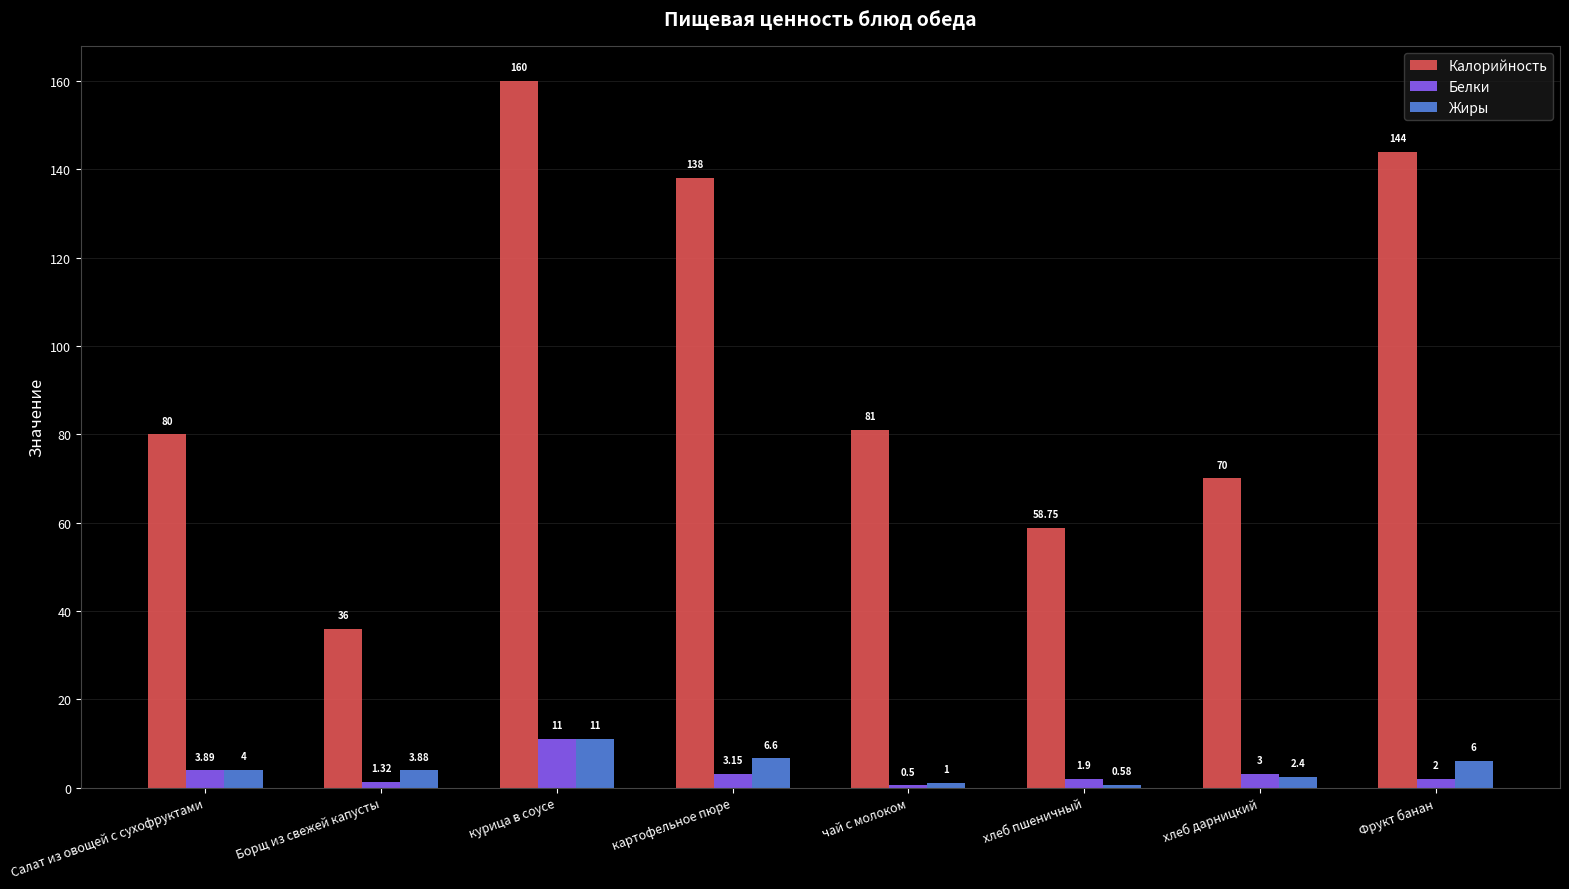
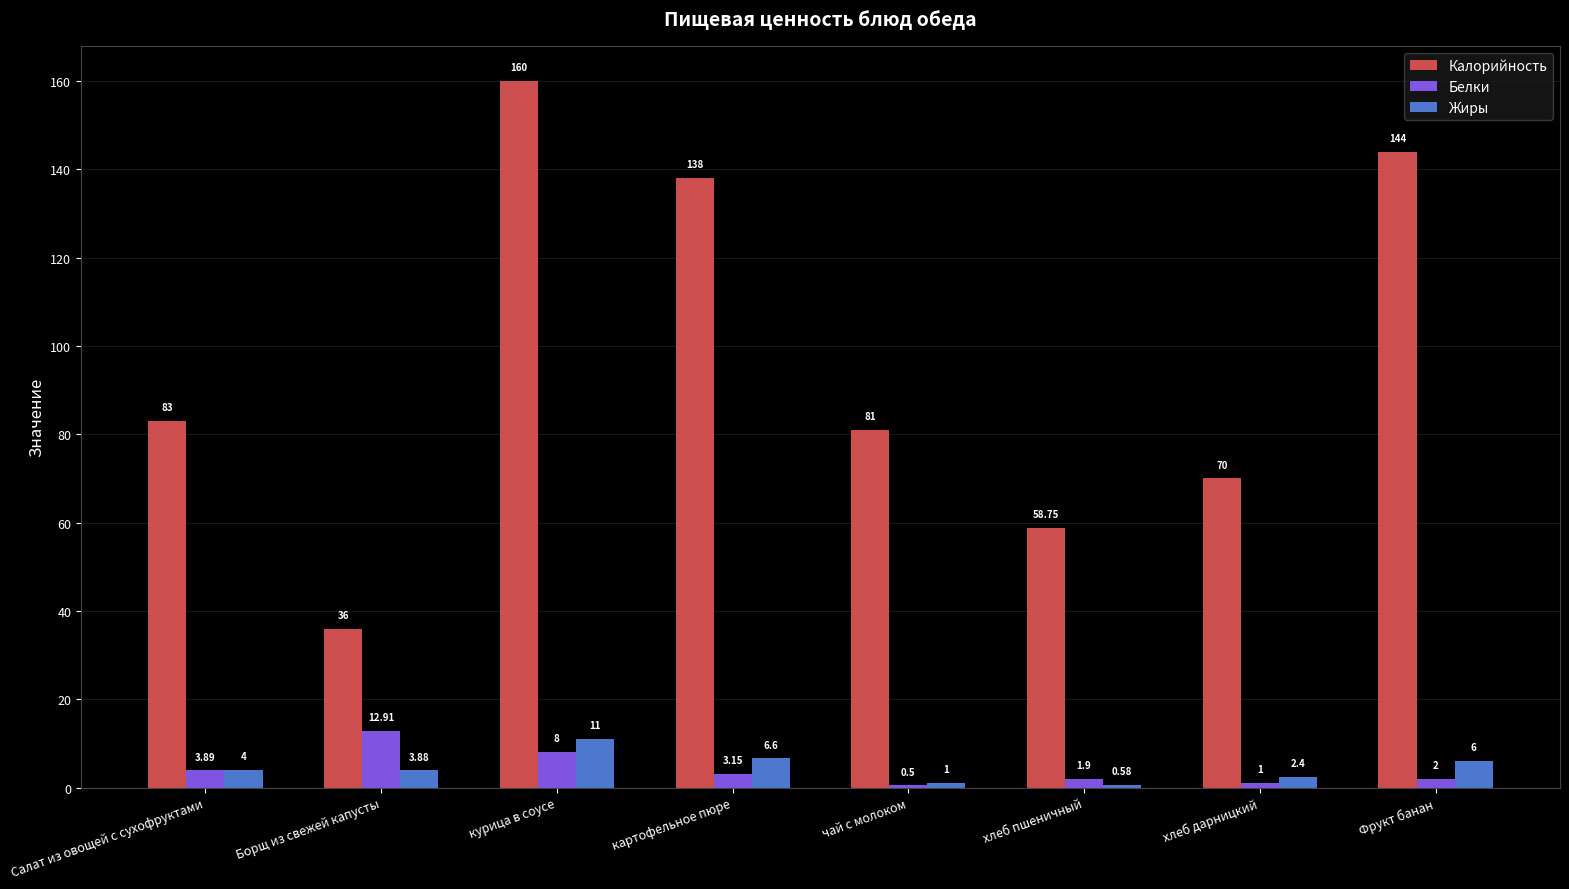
Калорийность, Салат из овощей с сухофруктами: 80 -> 83
Белки, Борщ из свежей капусты: 1.32 -> 12.91
Белки, курица в соусе: 11 -> 8
Белки, хлеб дарницкий: 3 -> 1
